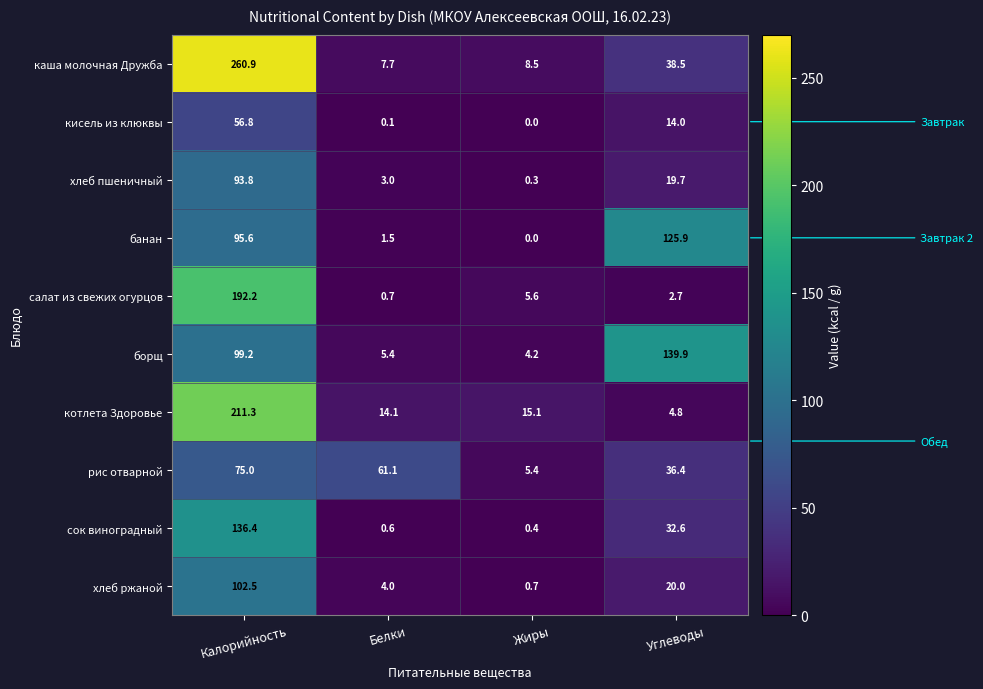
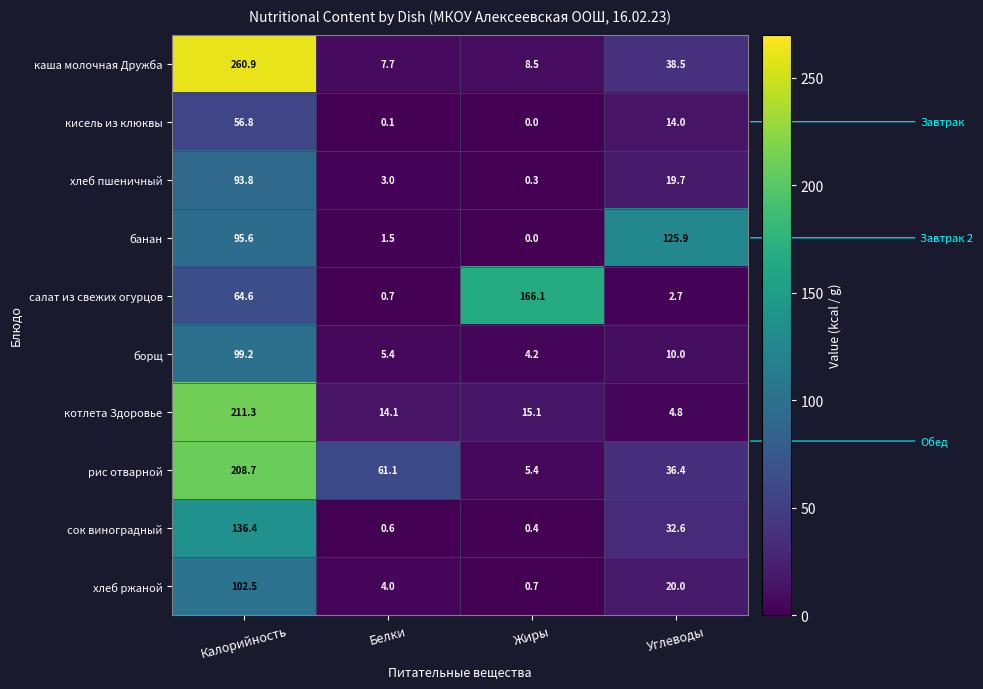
салат из свежих огурцов, Калорийность: 192.2 -> 64.6
салат из свежих огурцов, Жиры: 5.6 -> 166.1
борщ, Углеводы: 139.9 -> 10.0
рис отварной, Калорийность: 75.0 -> 208.7
